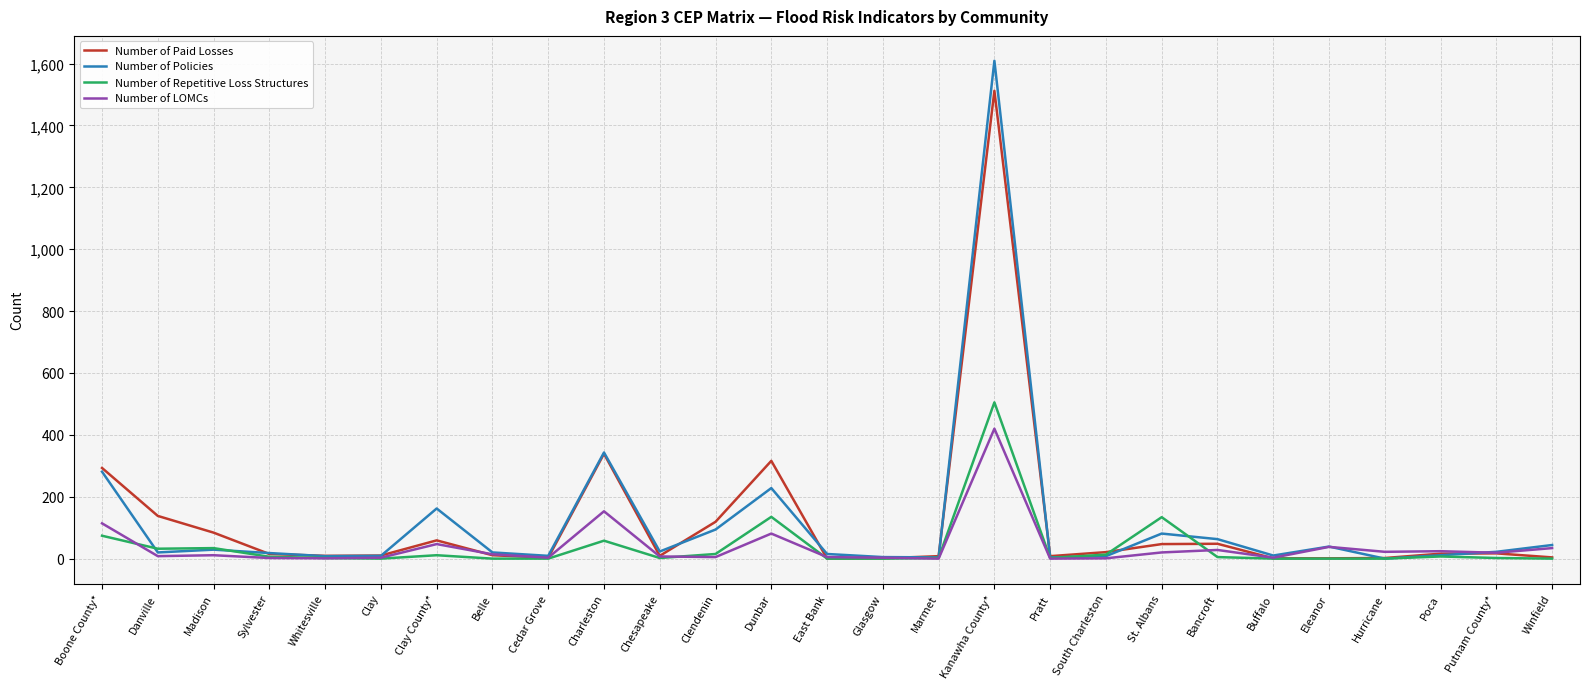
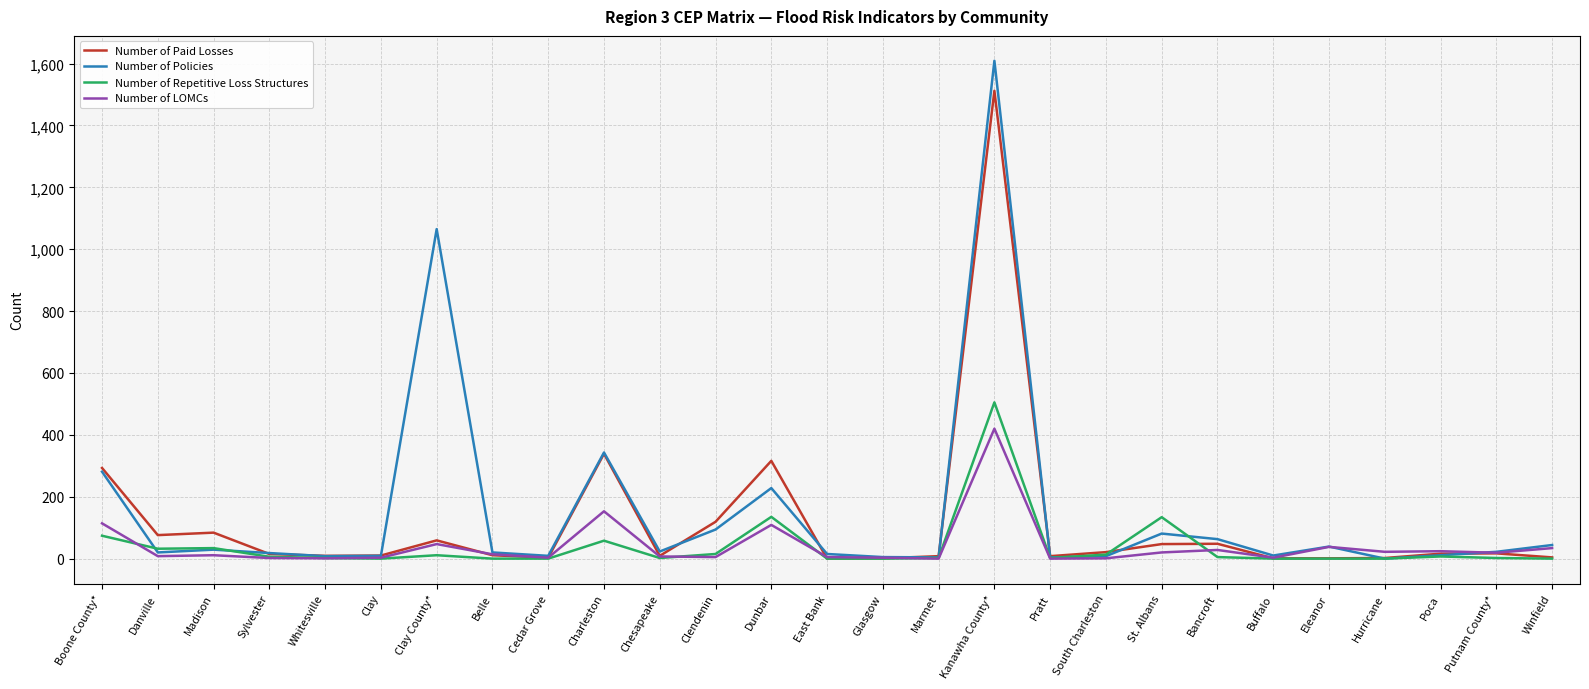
Number of Paid Losses, Danville: 140 -> 80
Number of Policies, Clay County*: 160 -> 1,070
Number of LOMCs, Dunbar: 80 -> 110
